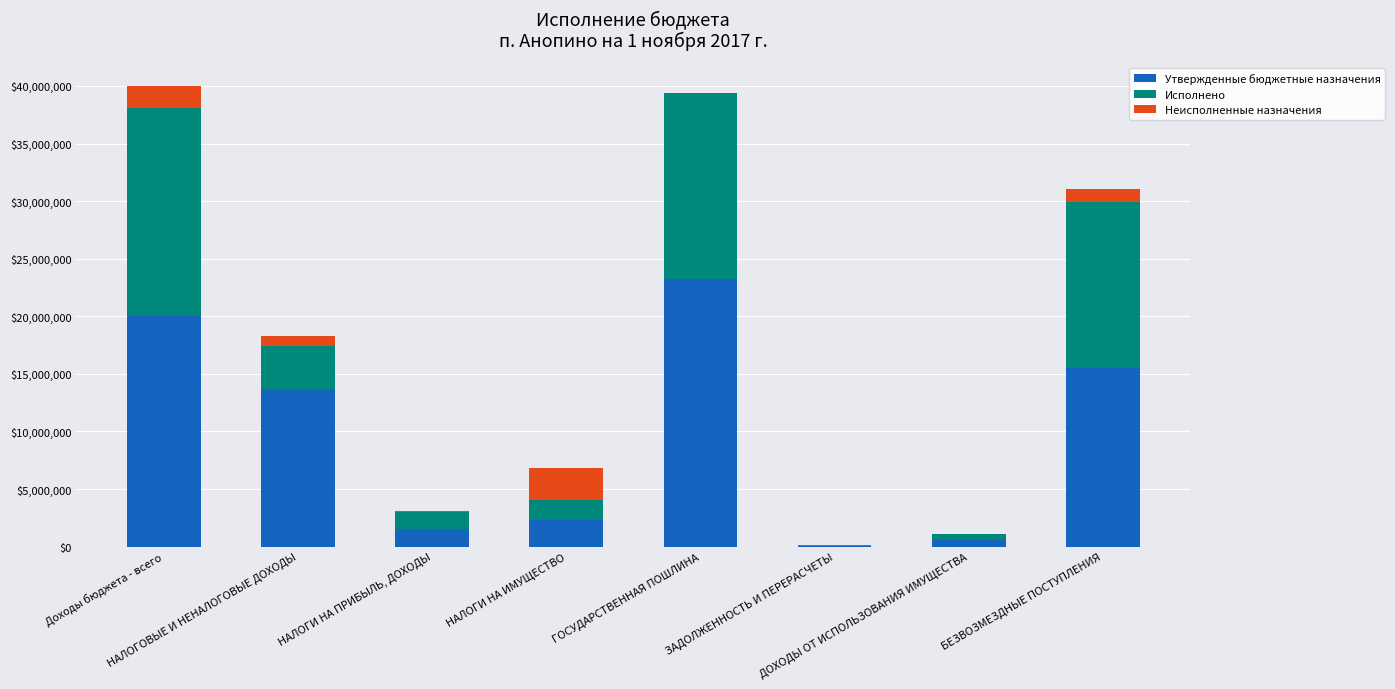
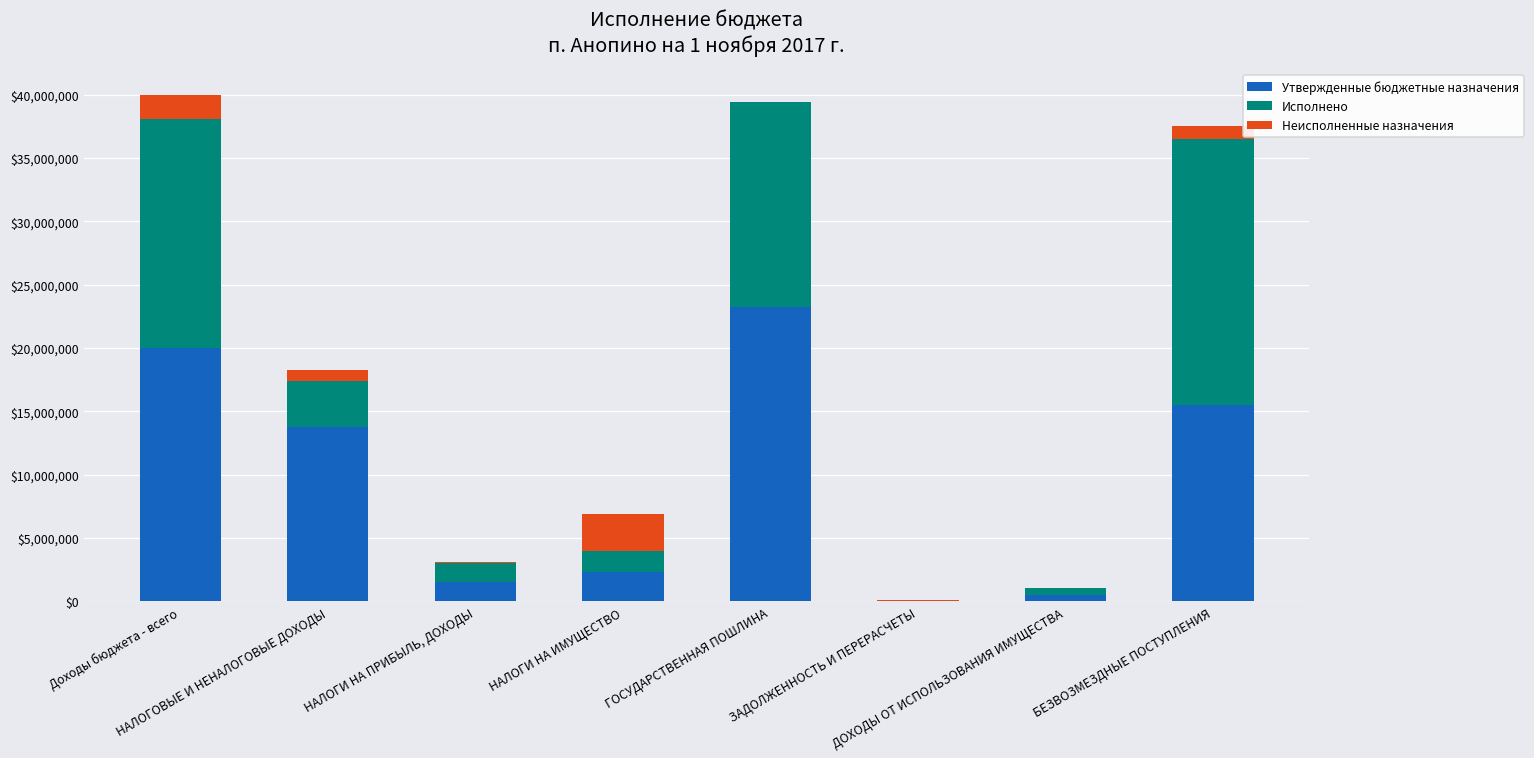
Исполнено, БЕЗВОЗМЕЗДНЫЕ ПОСТУПЛЕНИЯ: $14,400,000 -> $21,000,000
